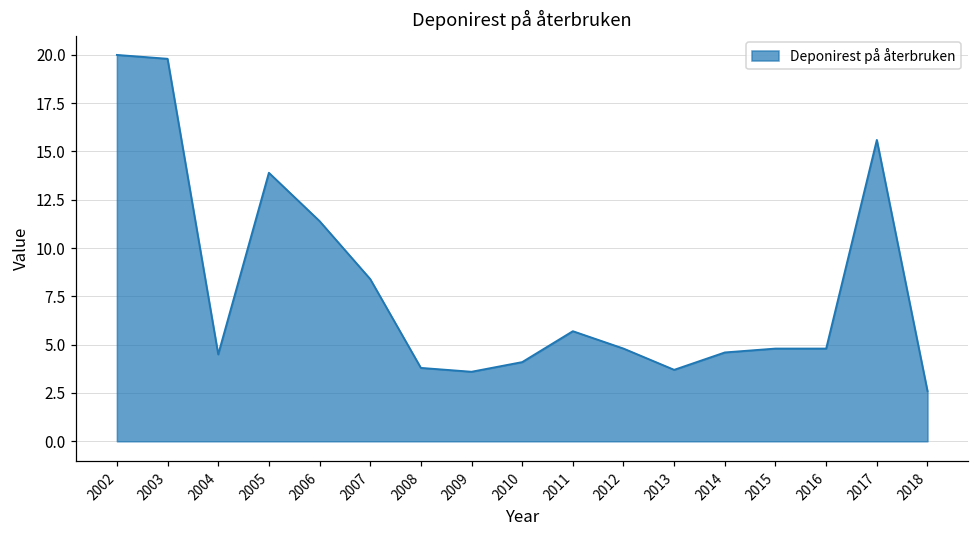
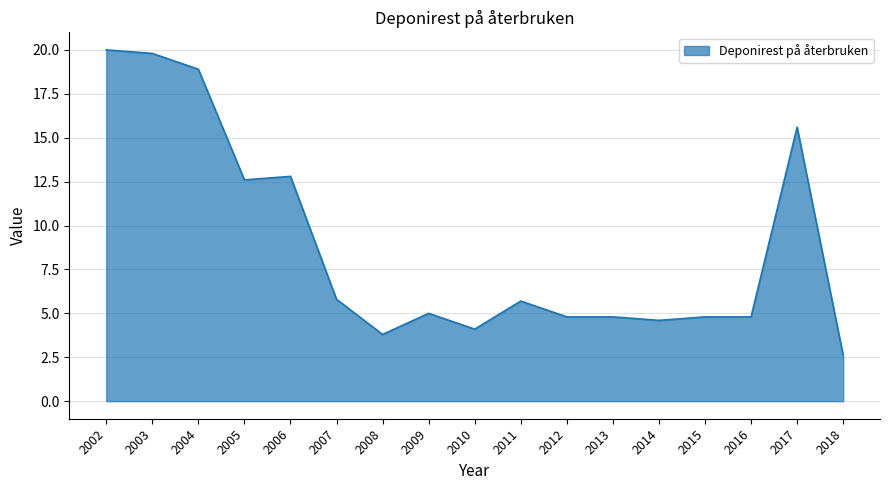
2004: 4.5 -> 18.9
2005: 13.9 -> 12.6
2006: 11.4 -> 12.8
2007: 8.4 -> 5.8
2009: 3.6 -> 5.0
2013: 3.7 -> 4.8
